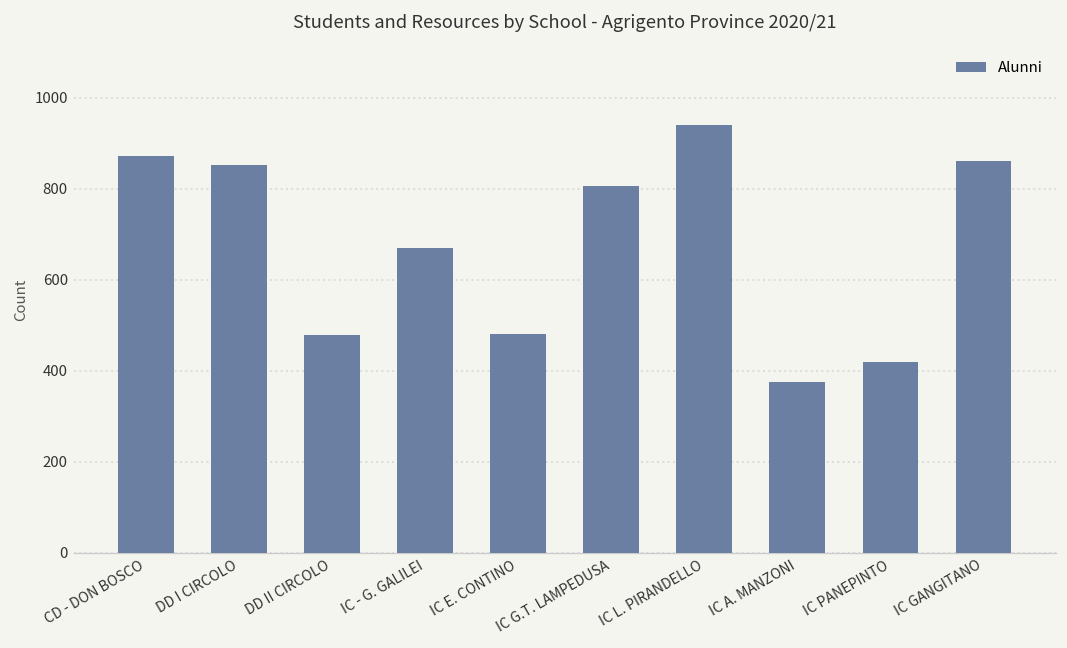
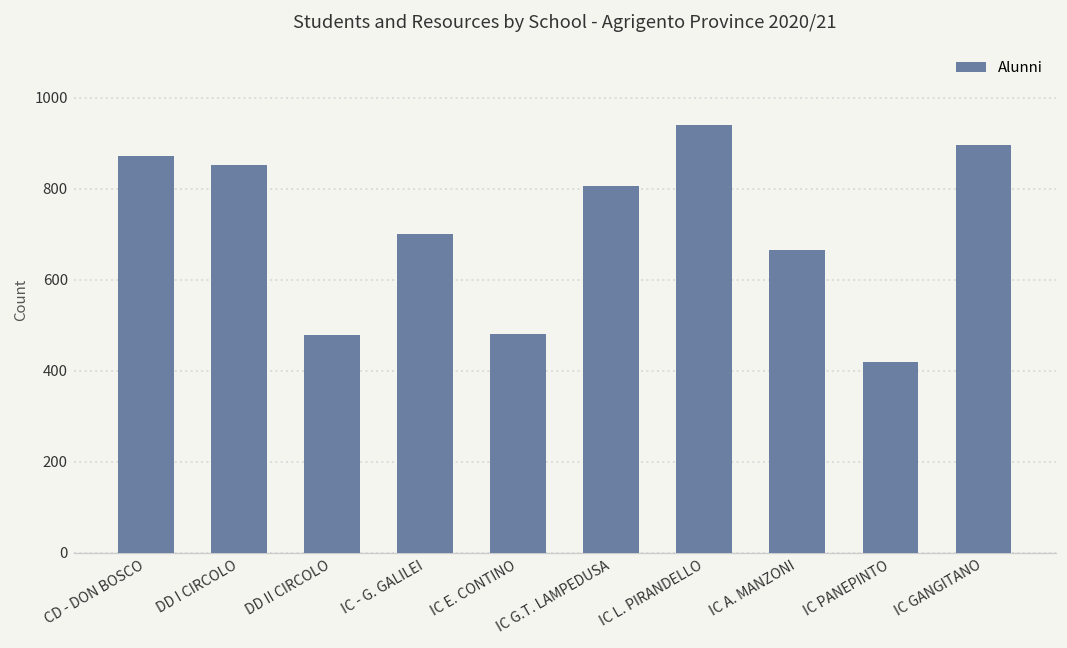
IC - G. GALILEI: 670 -> 700
IC A. MANZONI: 380 -> 670
IC GANGITANO: 860 -> 900
